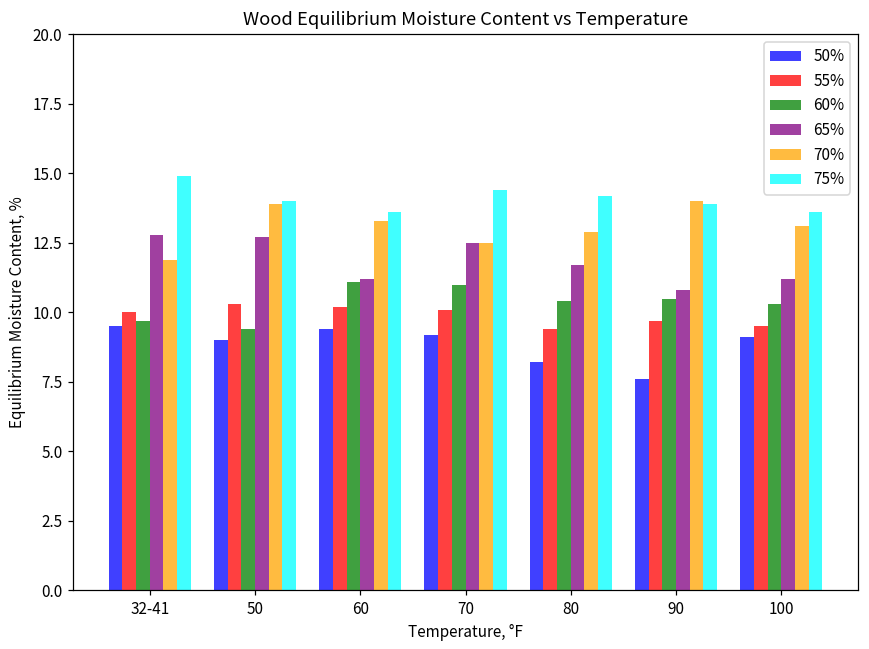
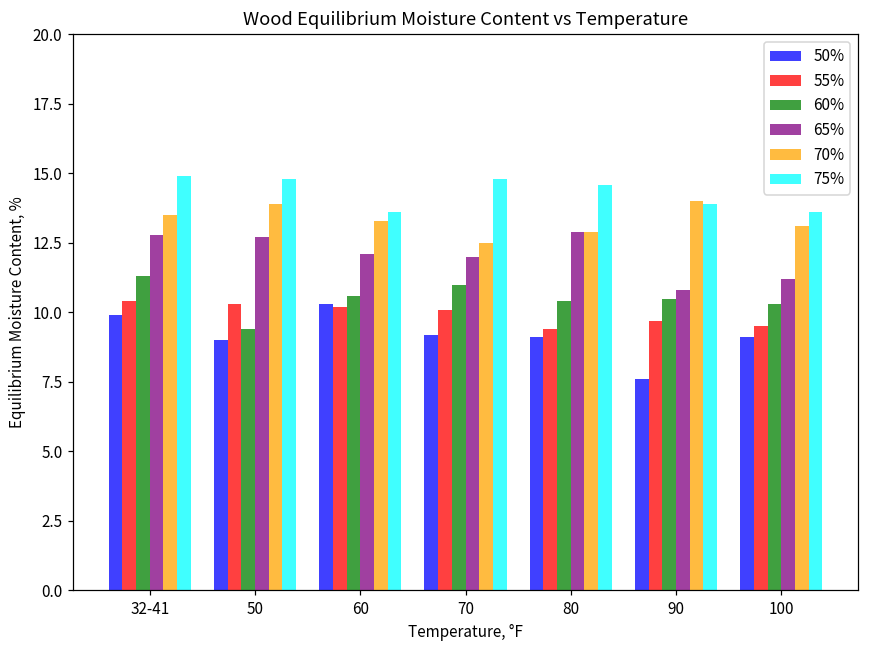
50%, 32-41: 9.5 -> 9.9
55%, 32-41: 10.0 -> 10.4
60%, 32-41: 9.7 -> 11.3
70%, 32-41: 11.9 -> 13.5
75%, 50: 14.0 -> 14.8
50%, 60: 9.4 -> 10.3
60%, 60: 11.1 -> 10.6
65%, 60: 11.2 -> 12.1
65%, 70: 12.5 -> 12.0
75%, 70: 14.4 -> 14.8
50%, 80: 8.2 -> 9.1
65%, 80: 11.7 -> 12.9
75%, 80: 14.2 -> 14.6
